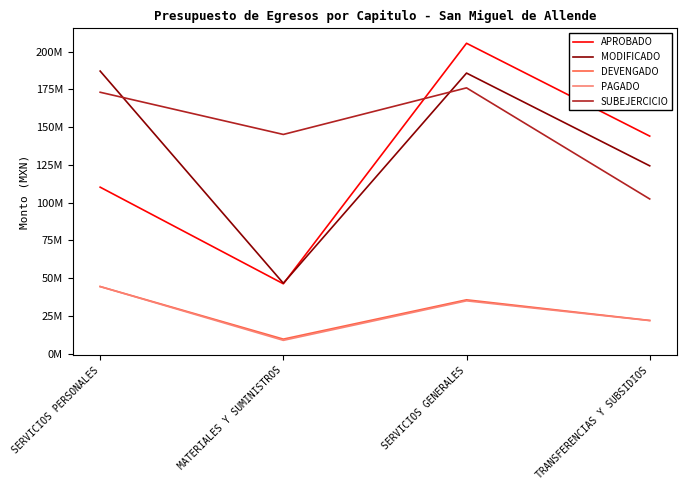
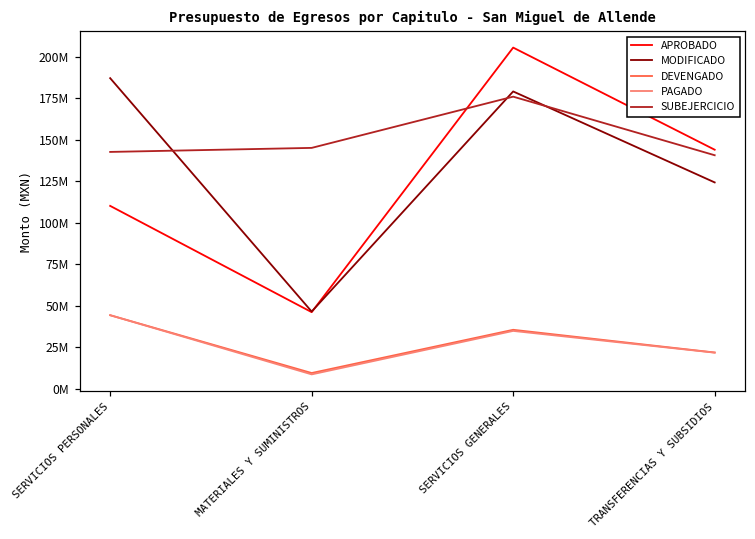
SUBEJERCICIO, SERVICIOS PERSONALES: 173000000 -> 143000000
MODIFICADO, SERVICIOS GENERALES: 186000000 -> 179000000
SUBEJERCICIO, TRANSFERENCIAS Y SUBSIDIOS: 102000000 -> 141000000
